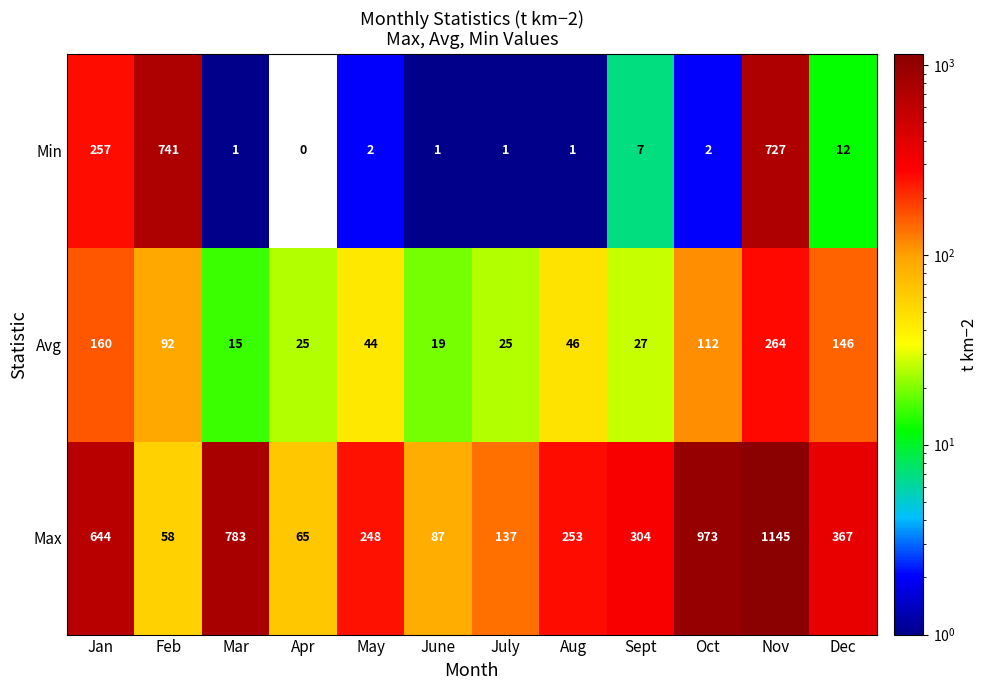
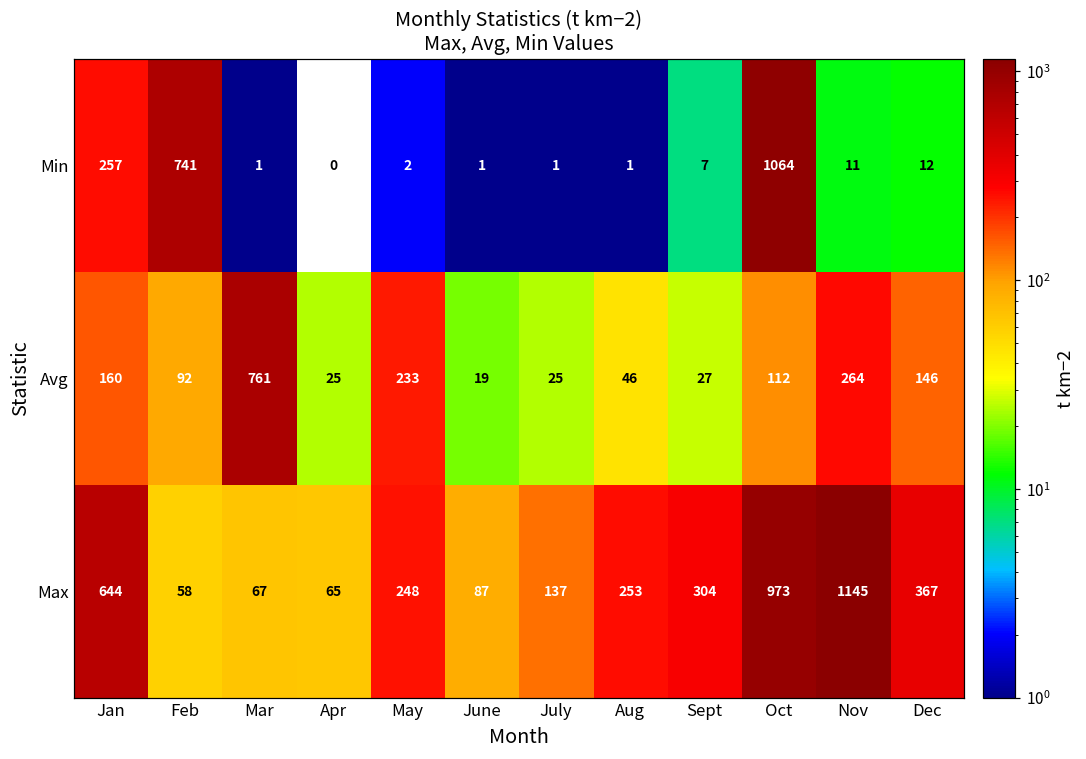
Min, Oct: 2 -> 1064
Min, Nov: 727 -> 11
Avg, Mar: 15 -> 761
Avg, May: 44 -> 233
Max, Mar: 783 -> 67
